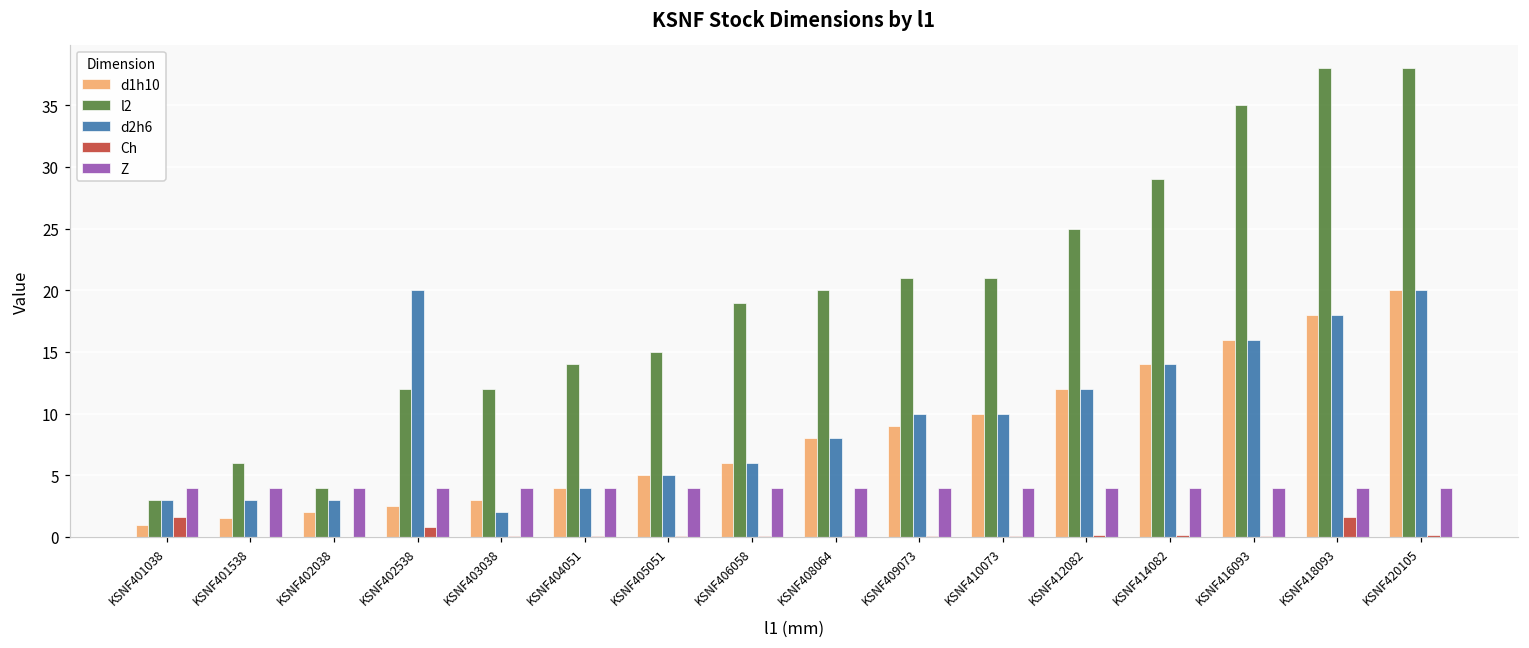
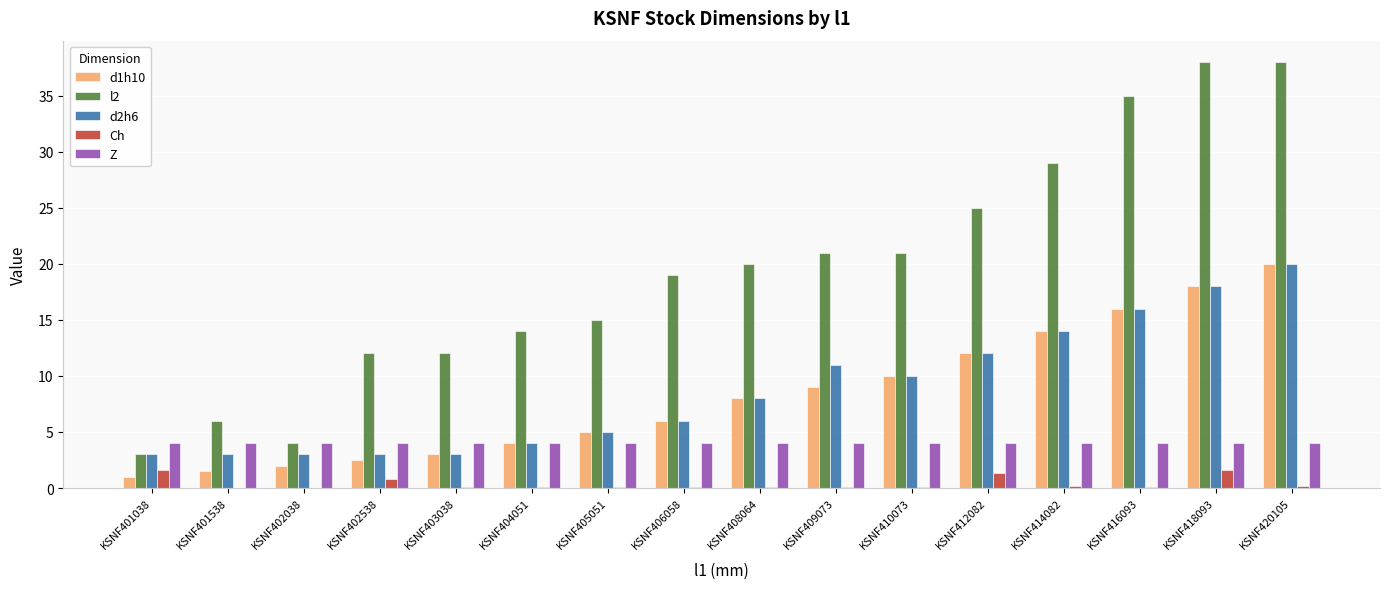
d2h6, KSNF402538: 20 -> 3
d2h6, KSNF403038: 2 -> 3
d2h6, KSNF409073: 10 -> 11
Ch, KSNF412082: 0.2 -> 1.3
